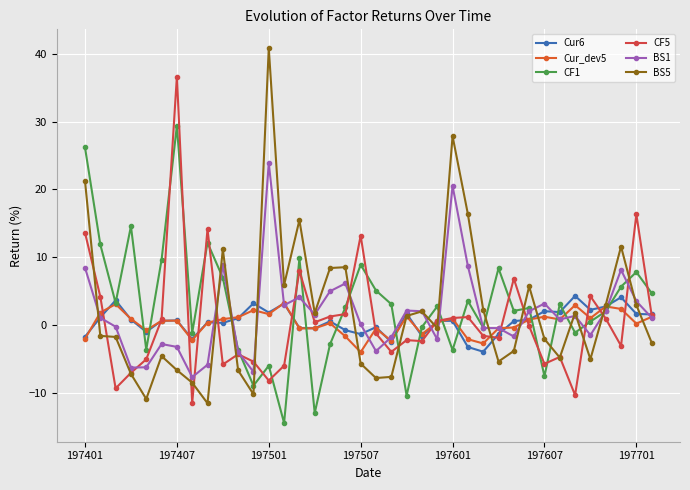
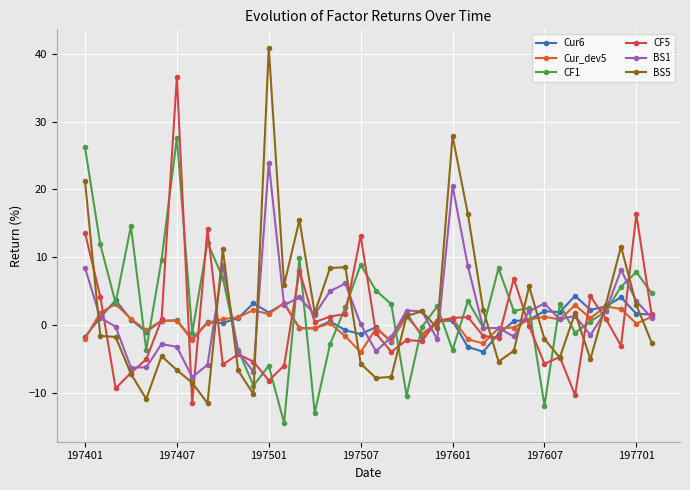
CF1, 197407: 29 -> 28
CF1, 197607: -8 -> -12
